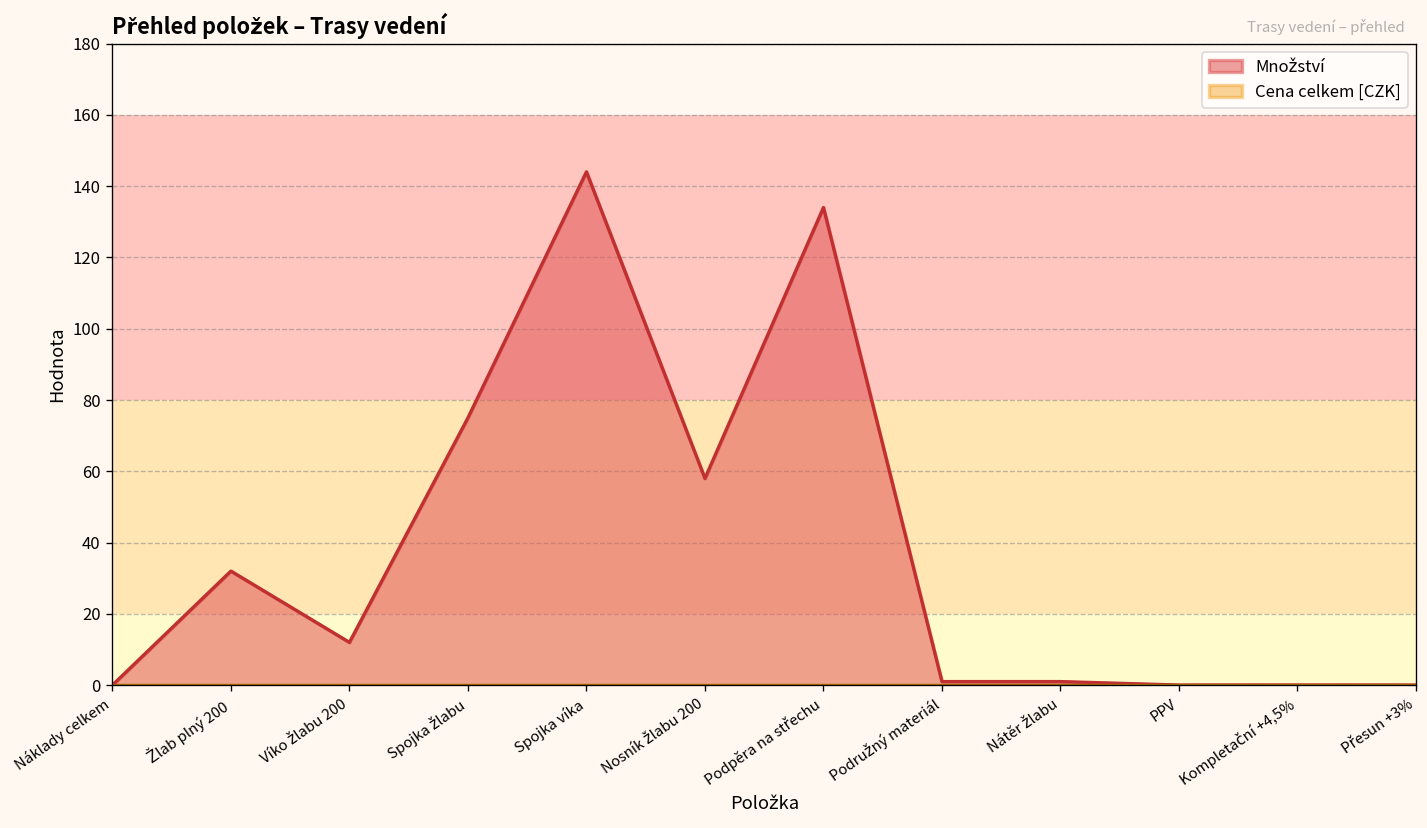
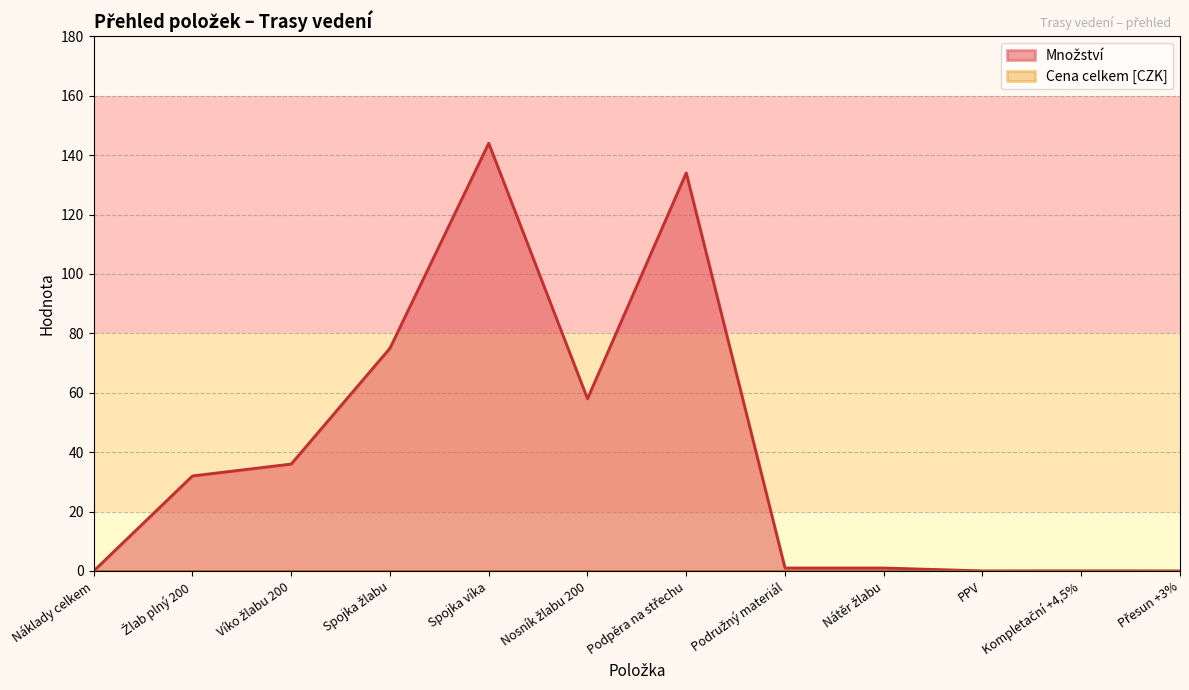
Množství, Víko žlabu 200: 12 -> 36
